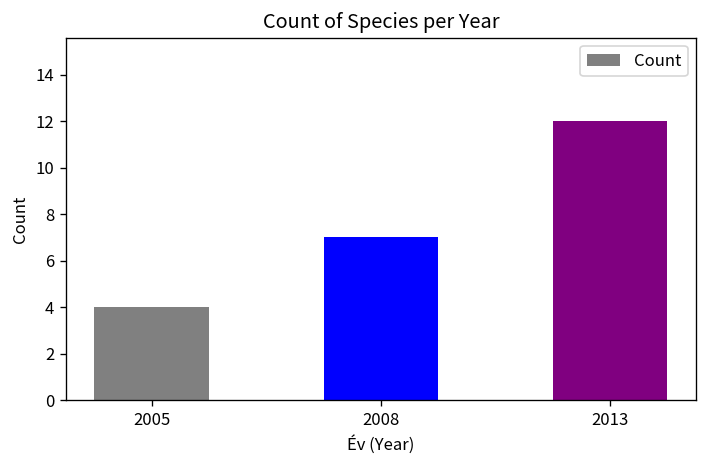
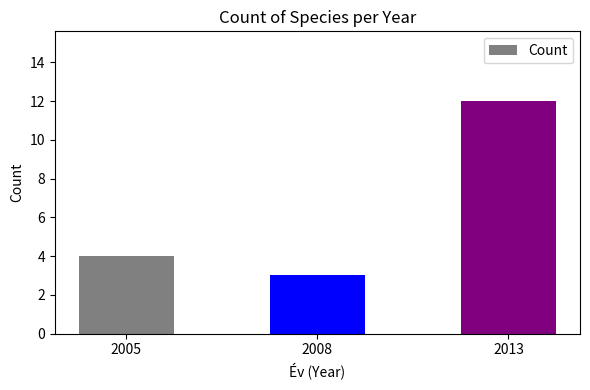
2008: 7 -> 3
